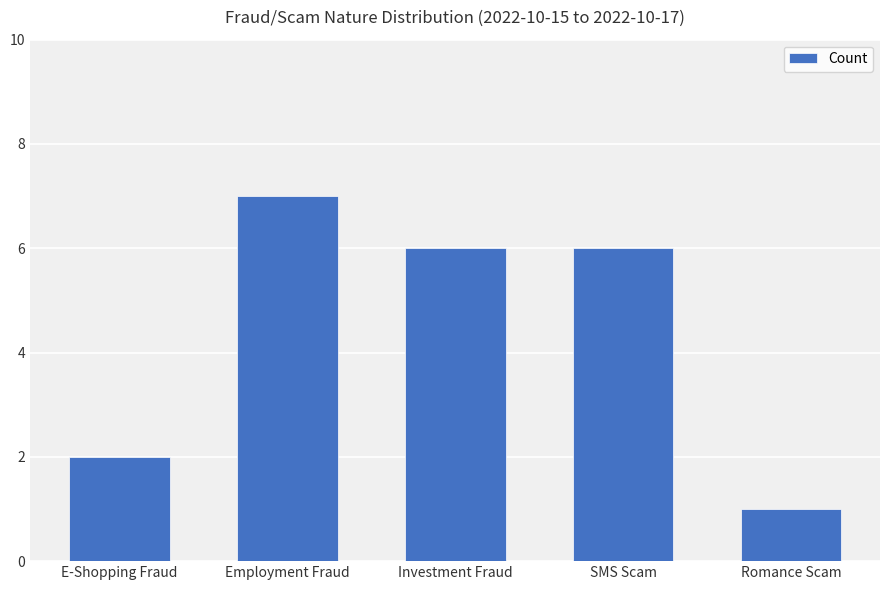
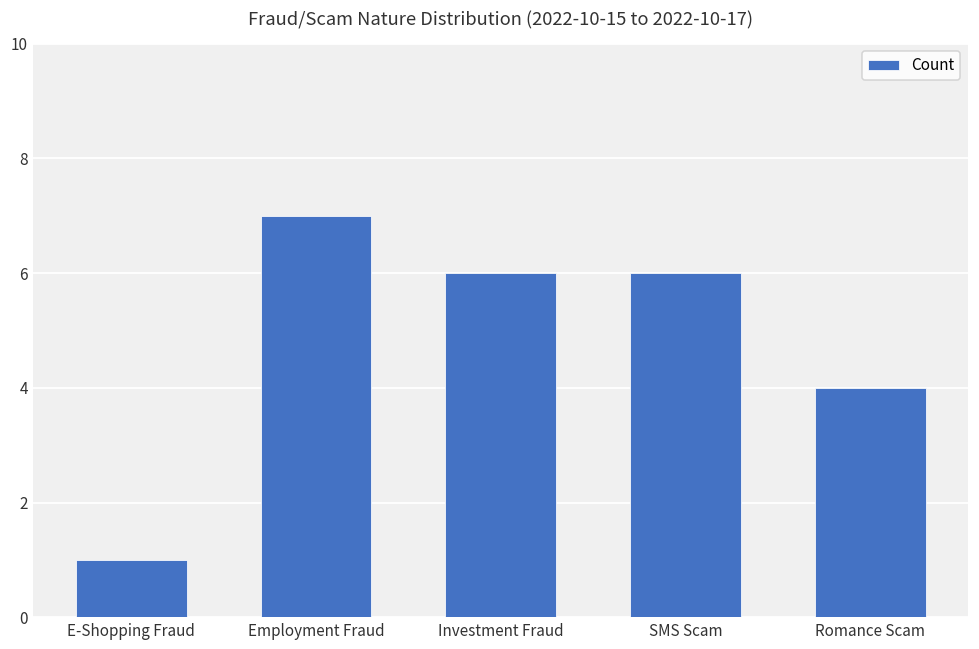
E-Shopping Fraud: 2 -> 1
Romance Scam: 1 -> 4
